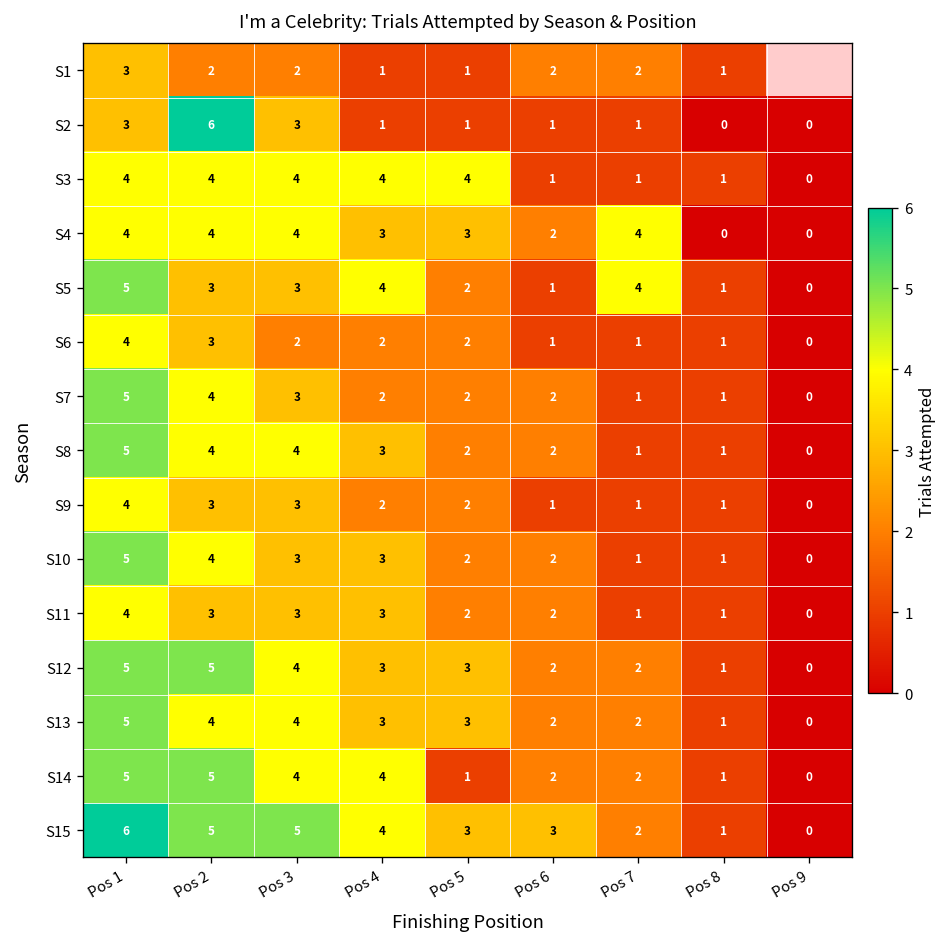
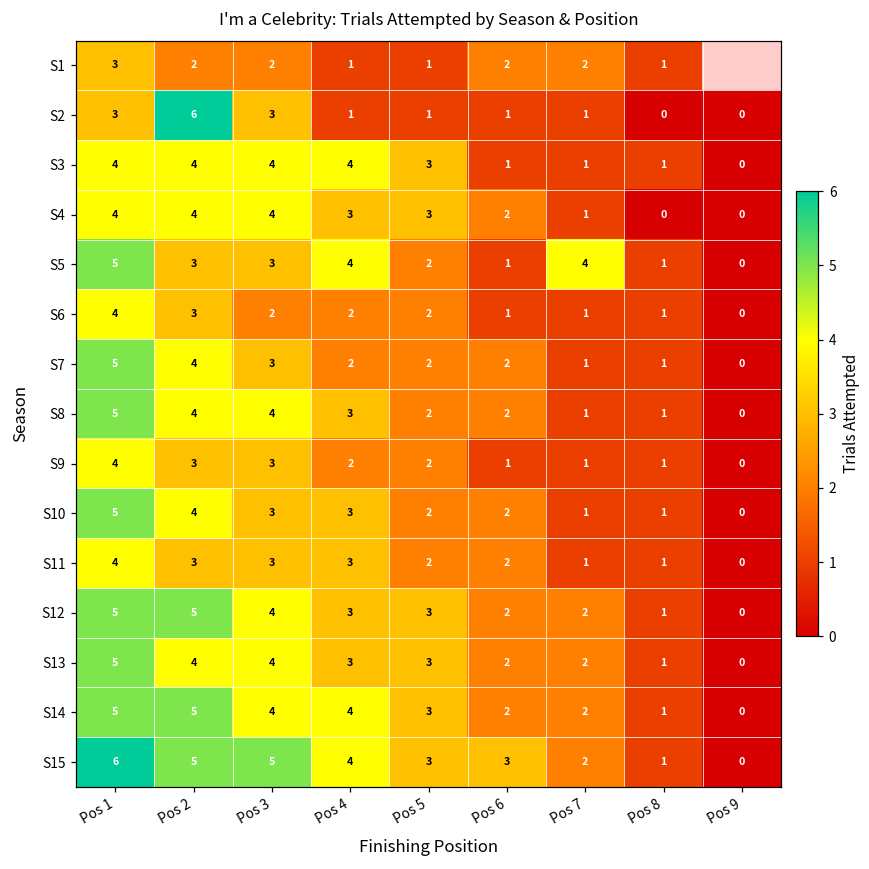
S3, Pos 5: 4 -> 3
S4, Pos 7: 4 -> 1
S14, Pos 5: 1 -> 3
